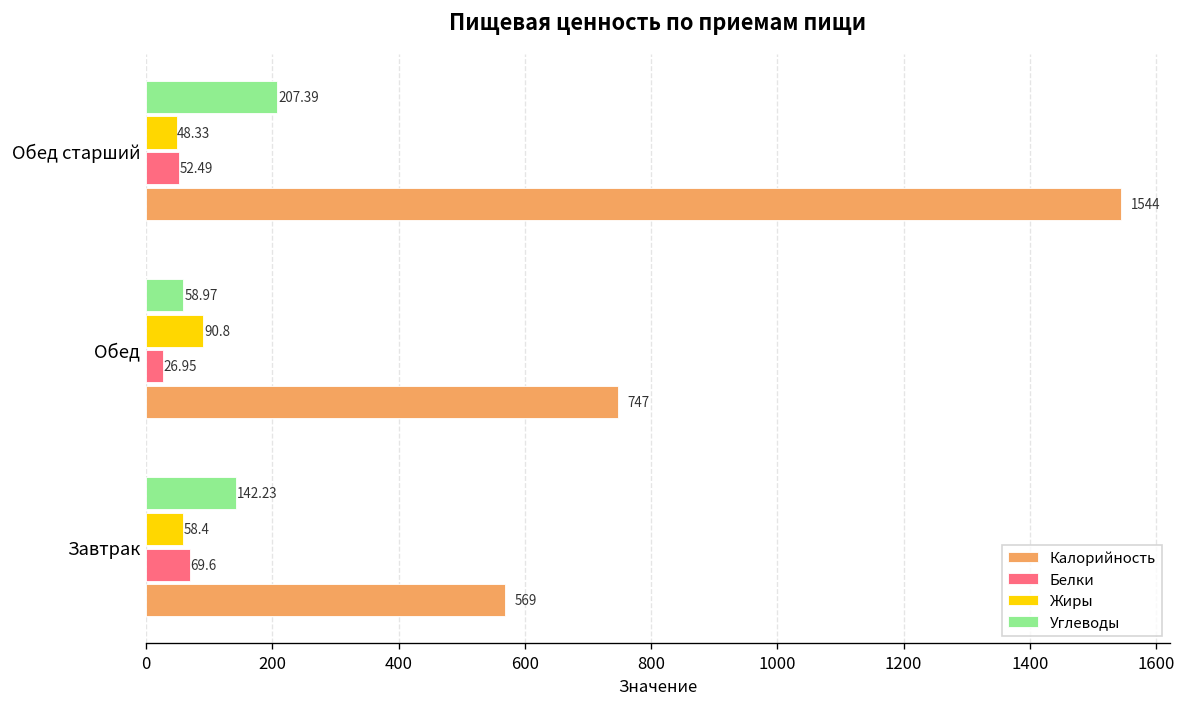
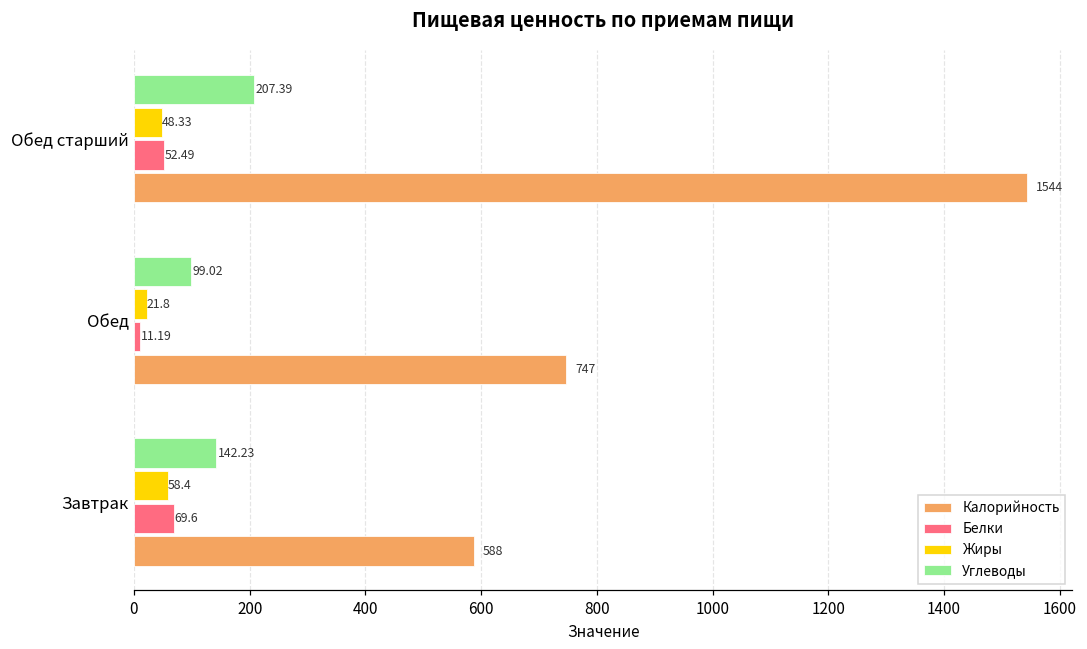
Углеводы, Обед: 58.97 -> 99.02
Жиры, Обед: 90.8 -> 21.8
Белки, Обед: 26.95 -> 11.19
Калорийность, Завтрак: 569 -> 588
